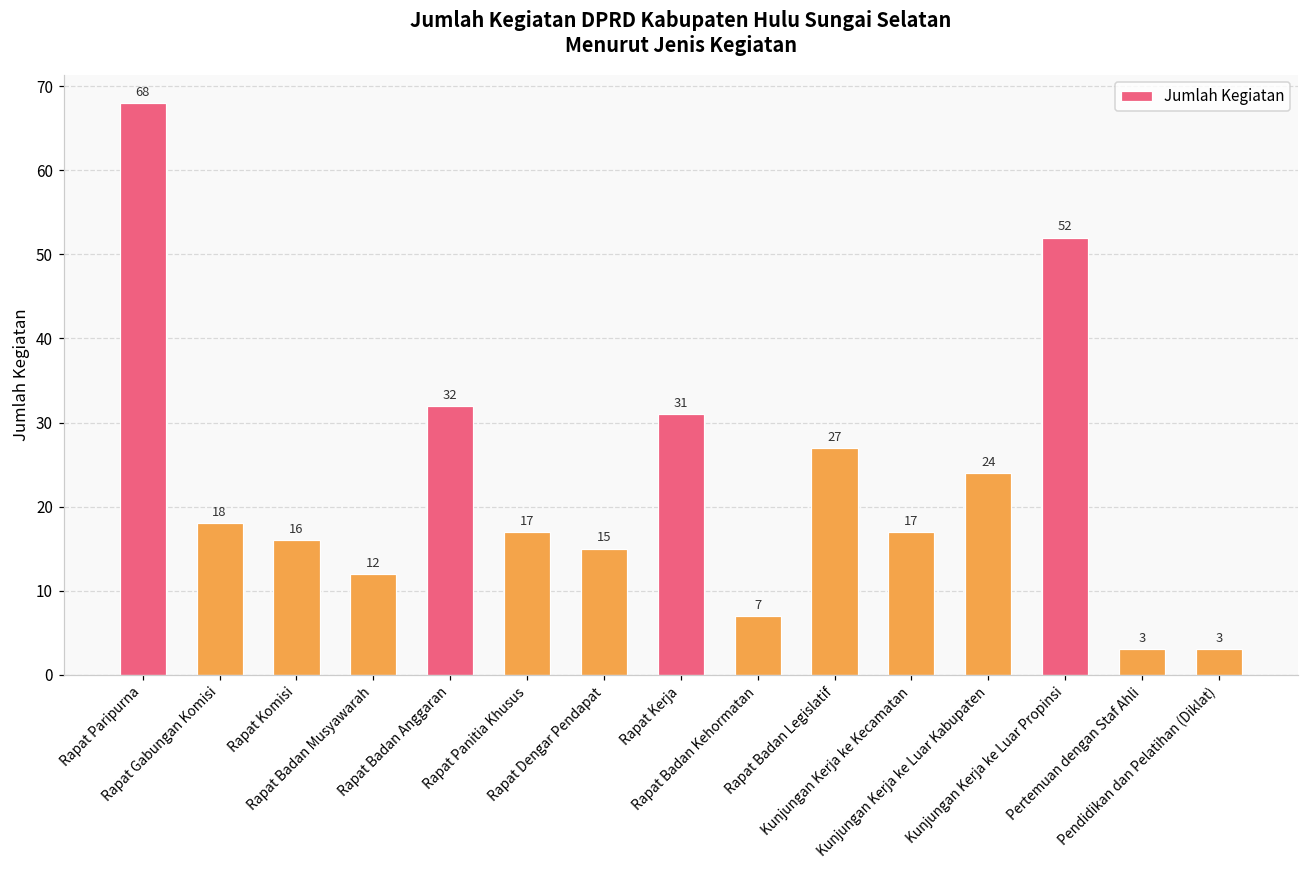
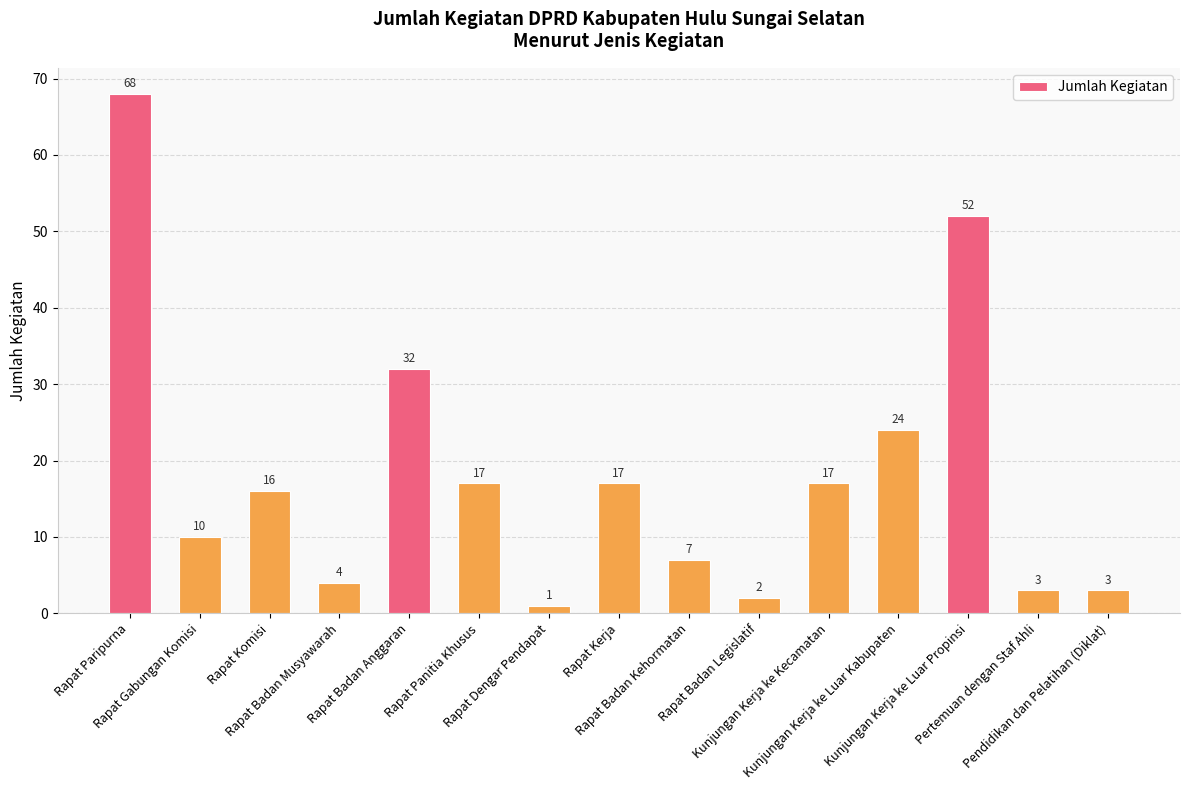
Rapat Gabungan Komisi: 18 -> 10
Rapat Badan Musyawarah: 12 -> 4
Rapat Dengar Pendapat: 15 -> 1
Rapat Kerja: 31 -> 17
Rapat Badan Legislatif: 27 -> 2
